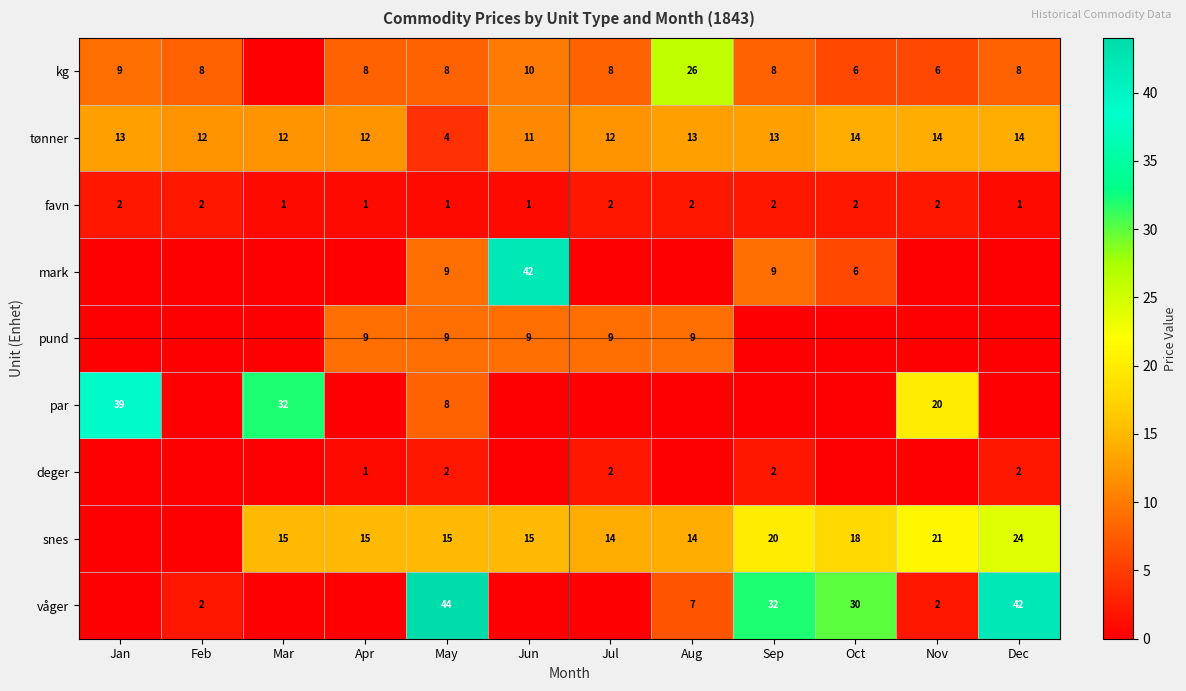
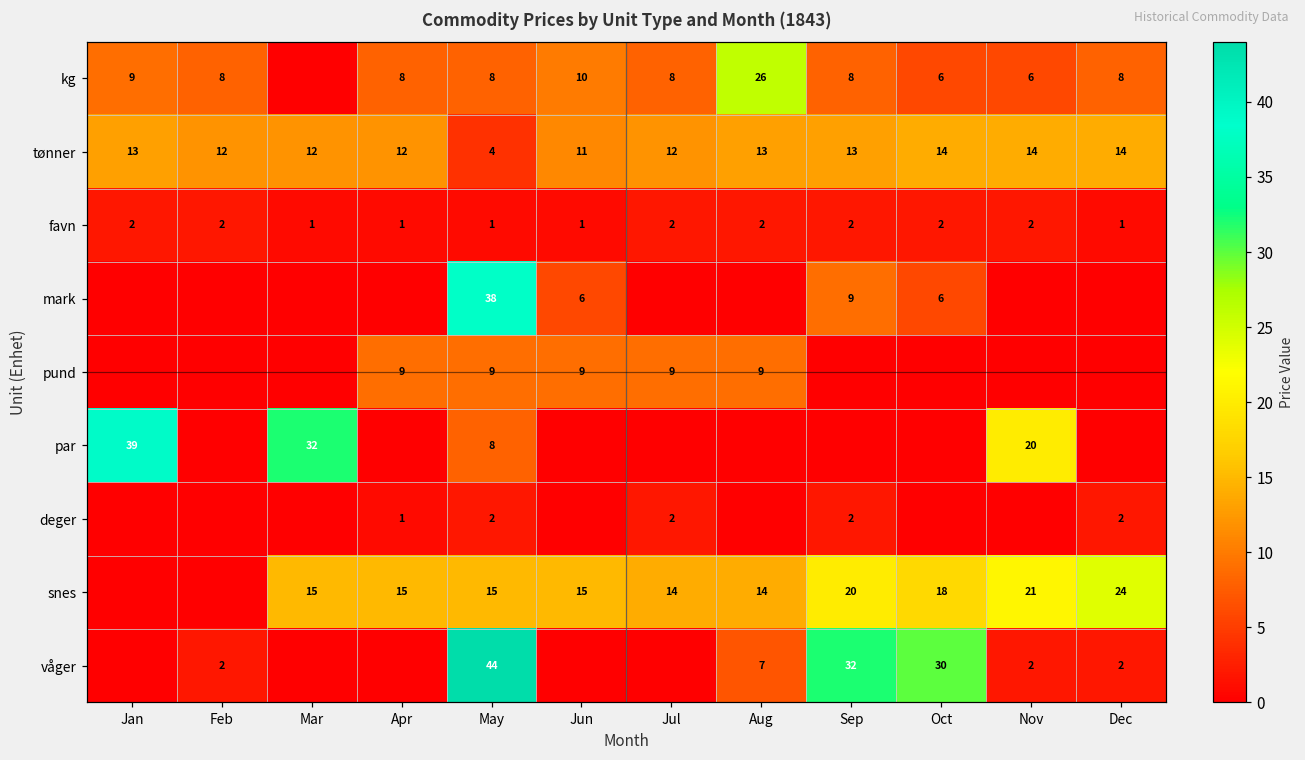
mark, May: 9 -> 38
mark, Jun: 42 -> 6
våger, Dec: 42 -> 2
